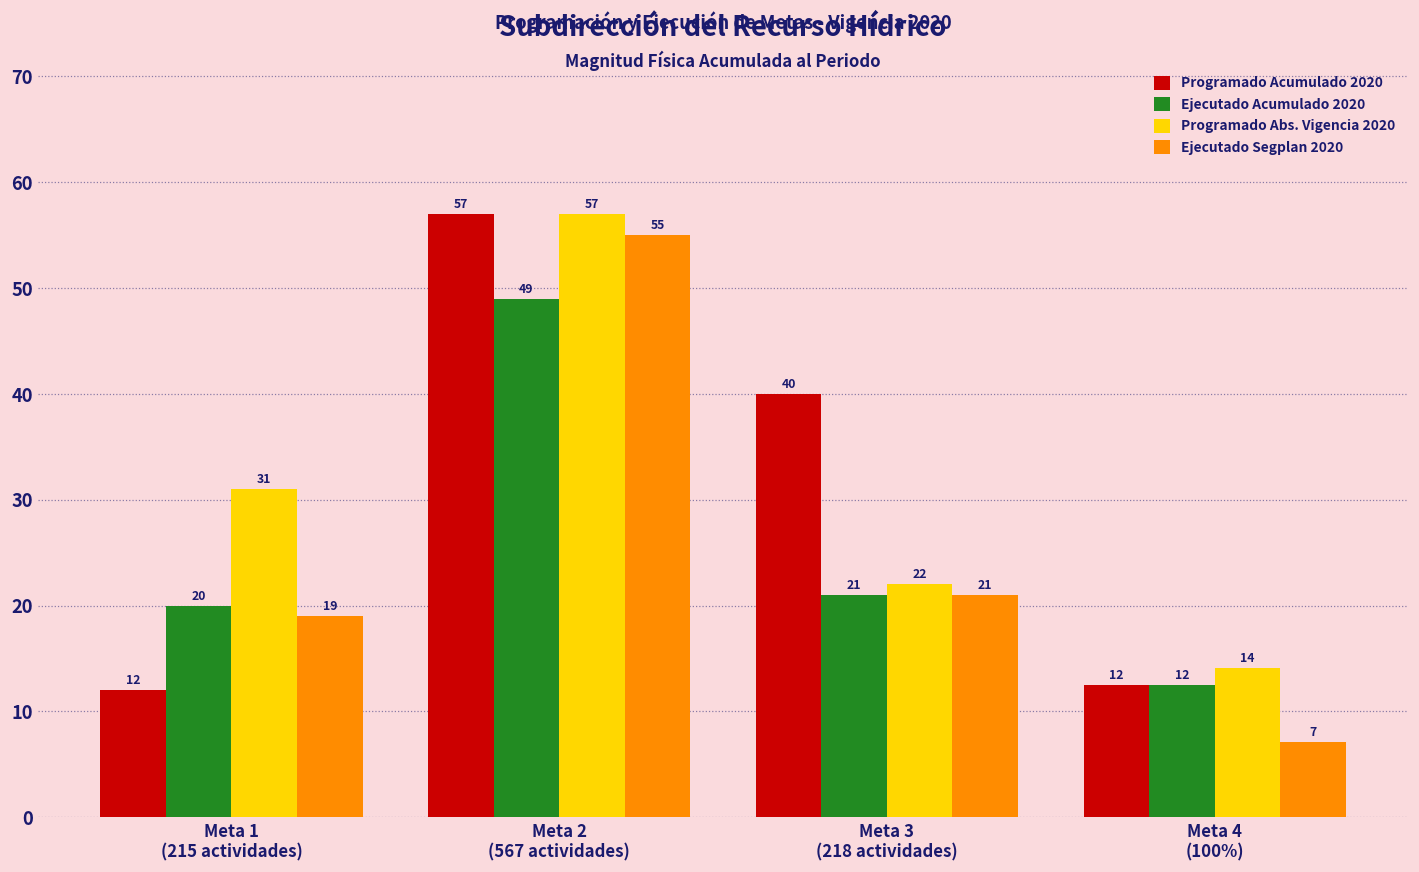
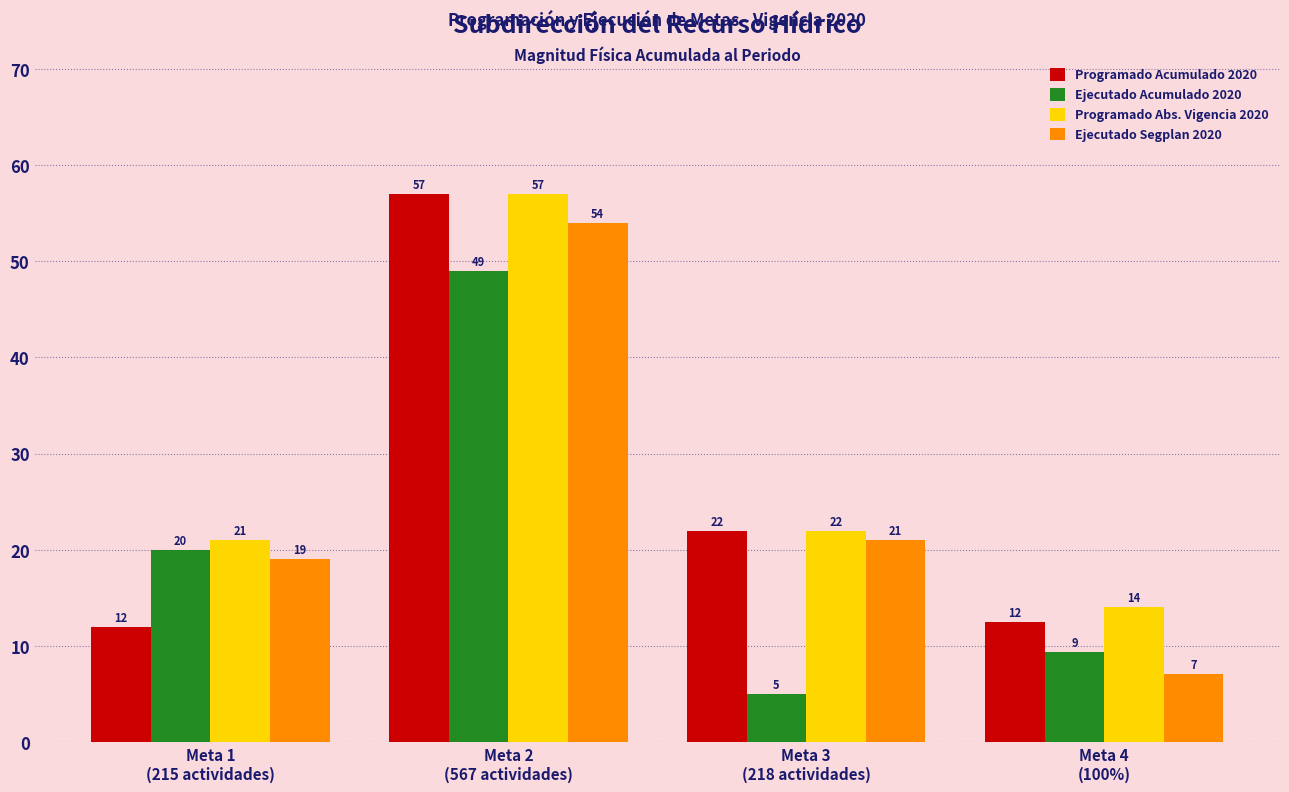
Programado Abs. Vigencia 2020, Meta 1 (215 actividades): 31 -> 21
Ejecutado Segplan 2020, Meta 2 (567 actividades): 55 -> 54
Programado Acumulado 2020, Meta 3 (218 actividades): 40 -> 22
Ejecutado Acumulado 2020, Meta 3 (218 actividades): 21 -> 5
Ejecutado Acumulado 2020, Meta 4 (100%): 12 -> 9
